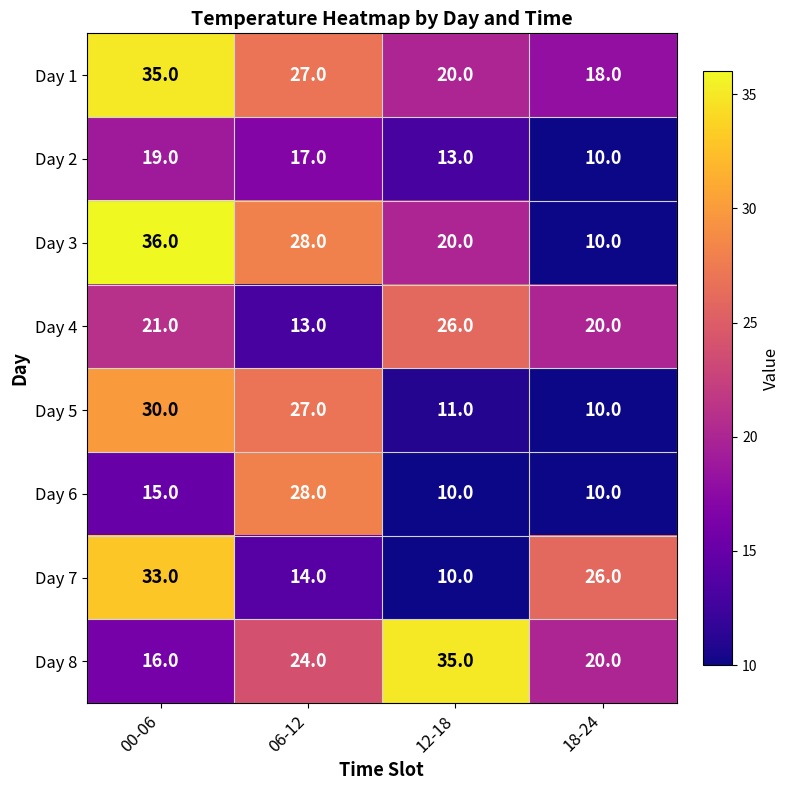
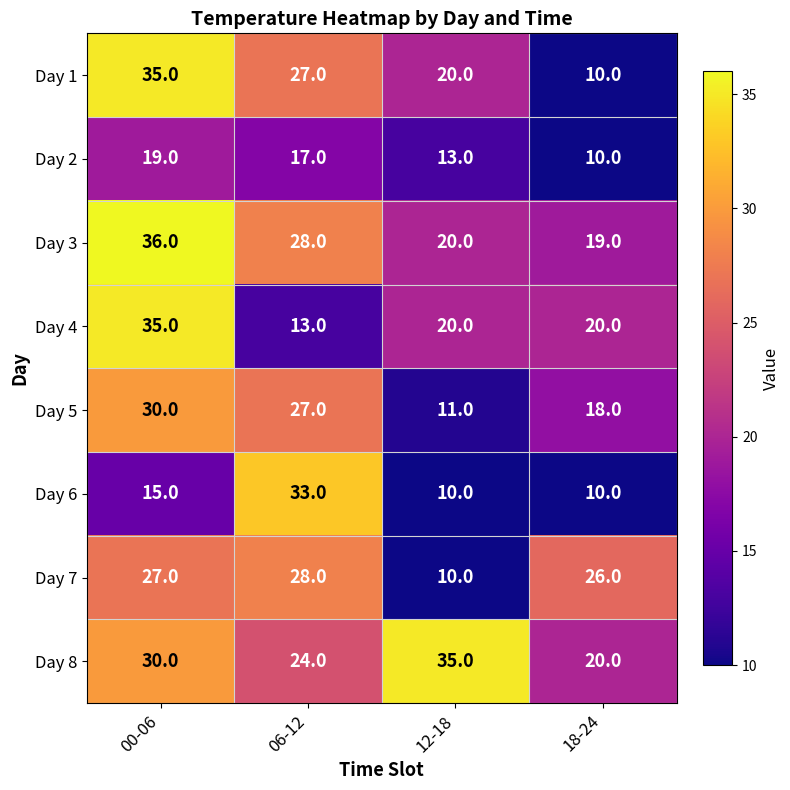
Day 1, 18-24: 18.0 -> 10.0
Day 3, 18-24: 10.0 -> 19.0
Day 4, 00-06: 21.0 -> 35.0
Day 4, 12-18: 26.0 -> 20.0
Day 5, 18-24: 10.0 -> 18.0
Day 6, 06-12: 28.0 -> 33.0
Day 7, 00-06: 33.0 -> 27.0
Day 7, 06-12: 14.0 -> 28.0
Day 8, 00-06: 16.0 -> 30.0
